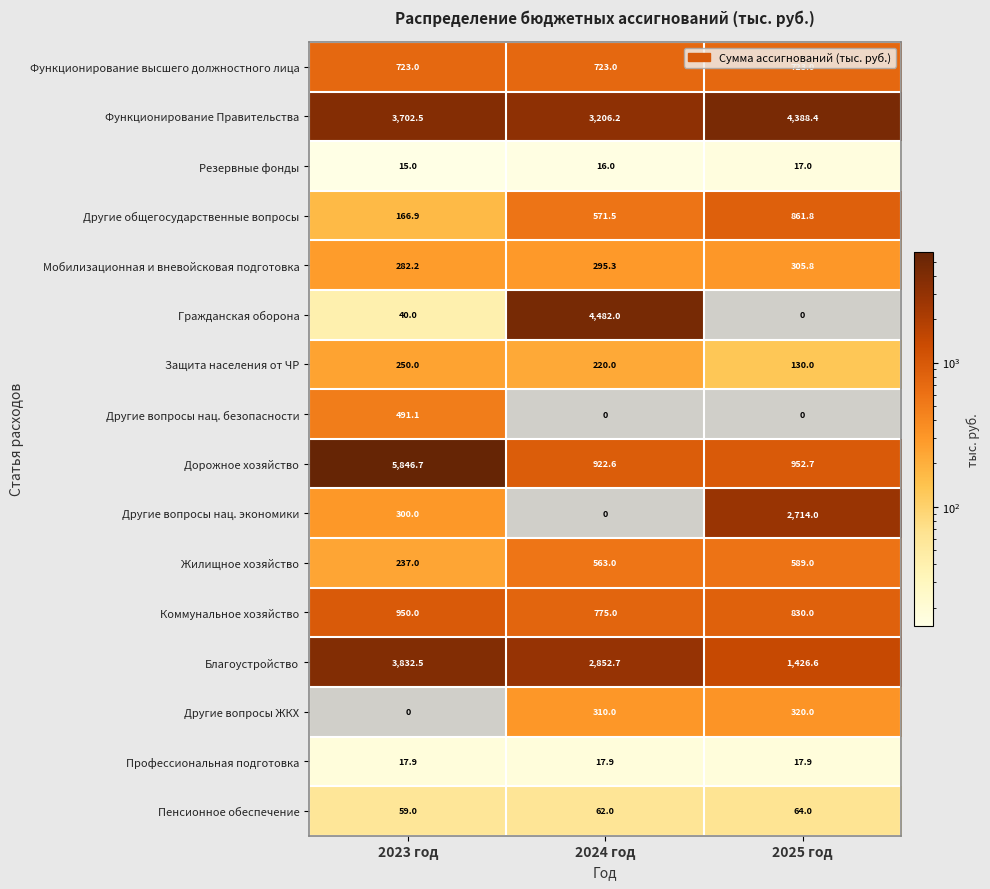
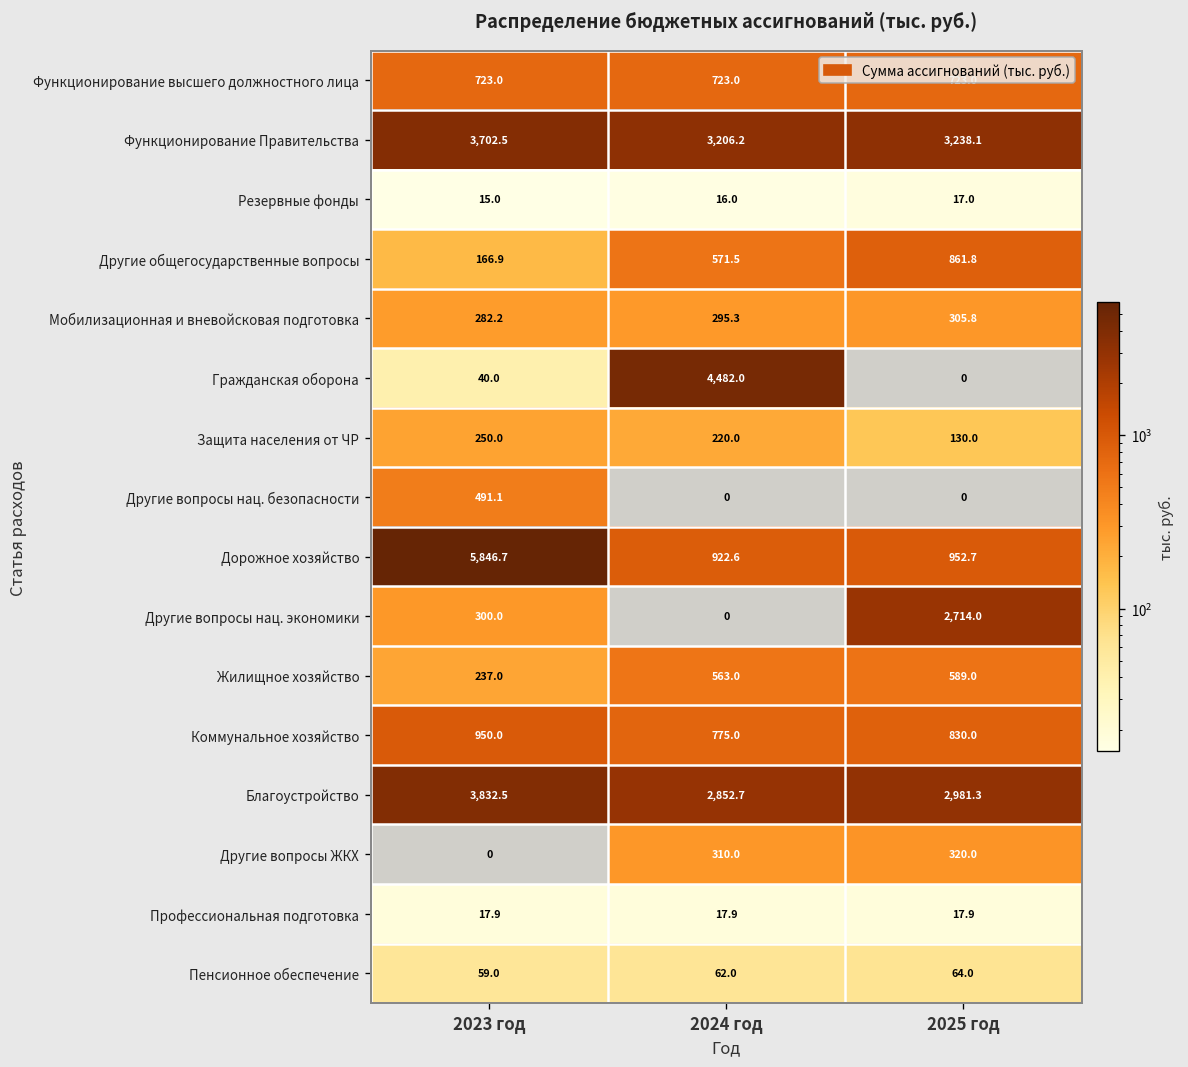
Функционирование Правительства, 2025 год: 4,388.4 -> 3,238.1
Благоустройство, 2025 год: 1,426.6 -> 2,981.3
